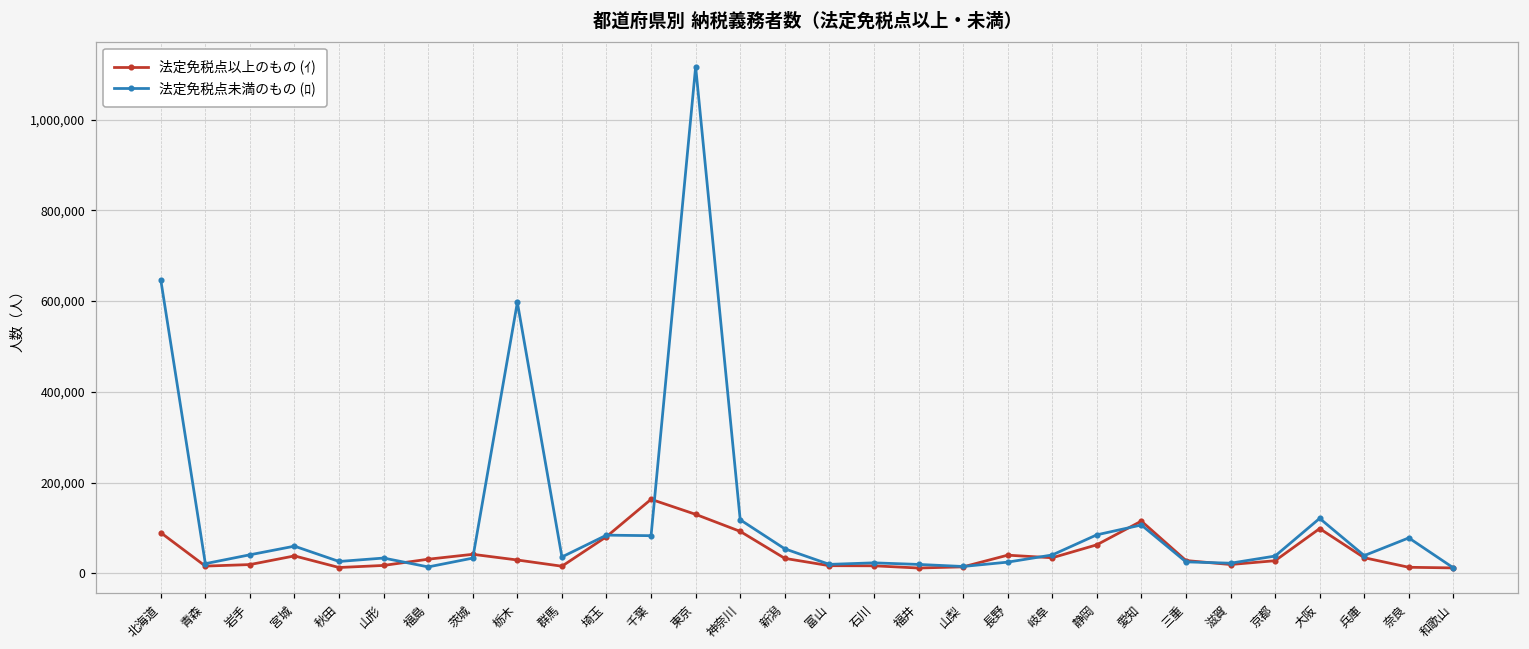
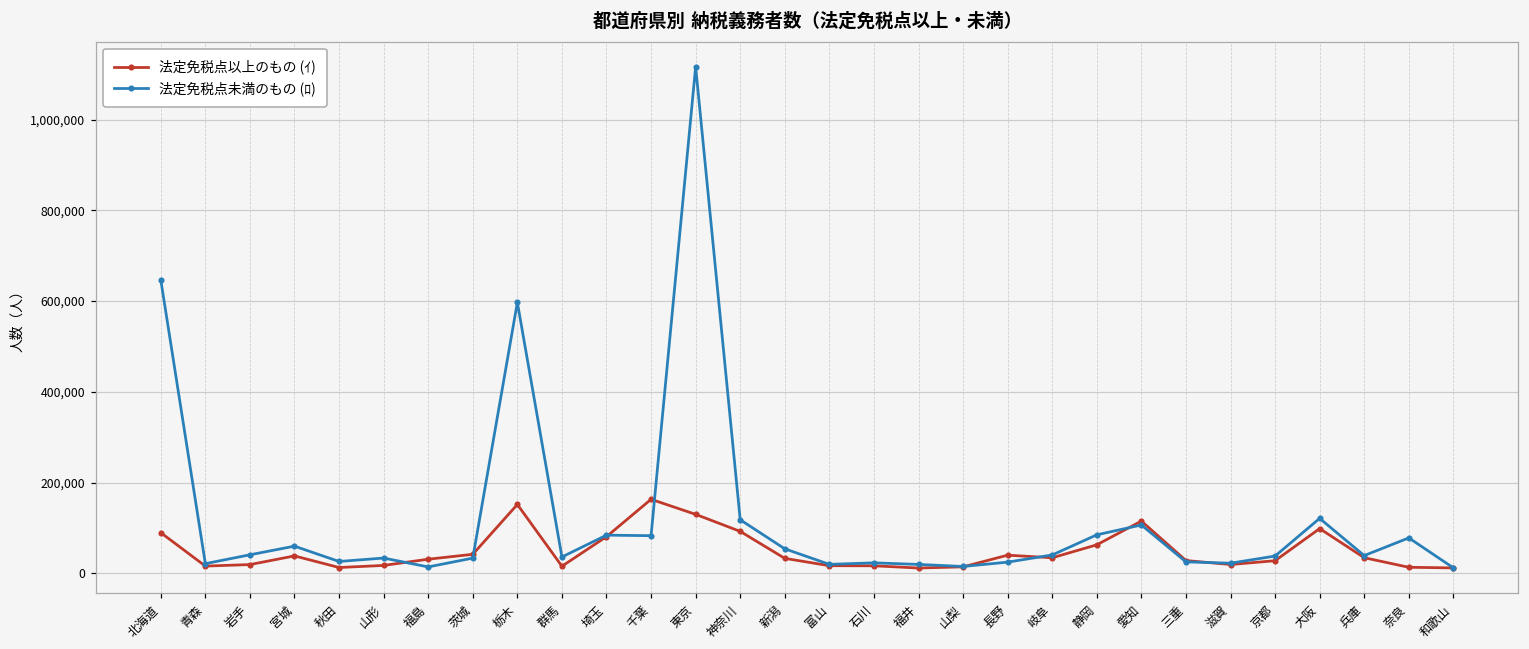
法定免税点以上のもの (ｲ), 栃木: 30,000 -> 150,000
